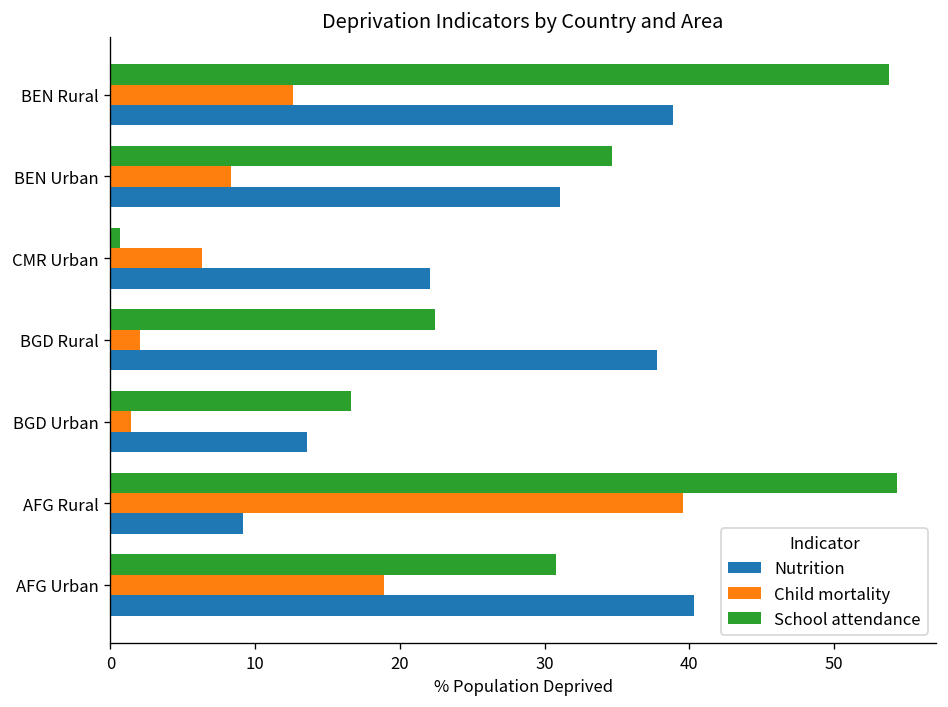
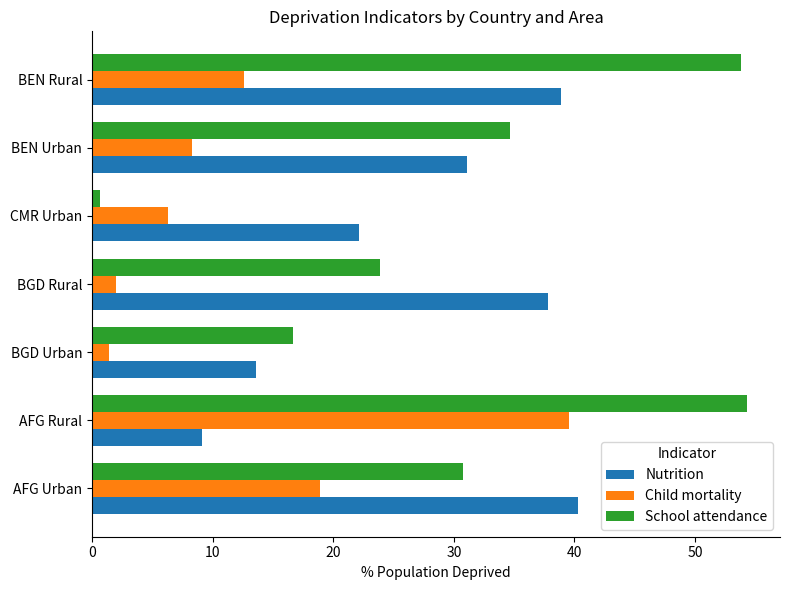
School attendance, BGD Rural: 22.4 -> 23.9
